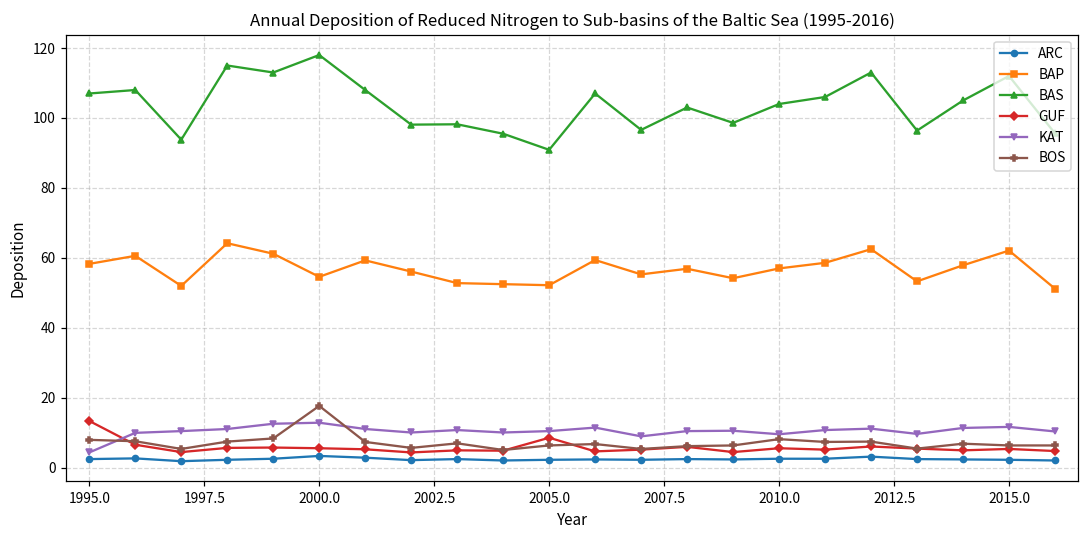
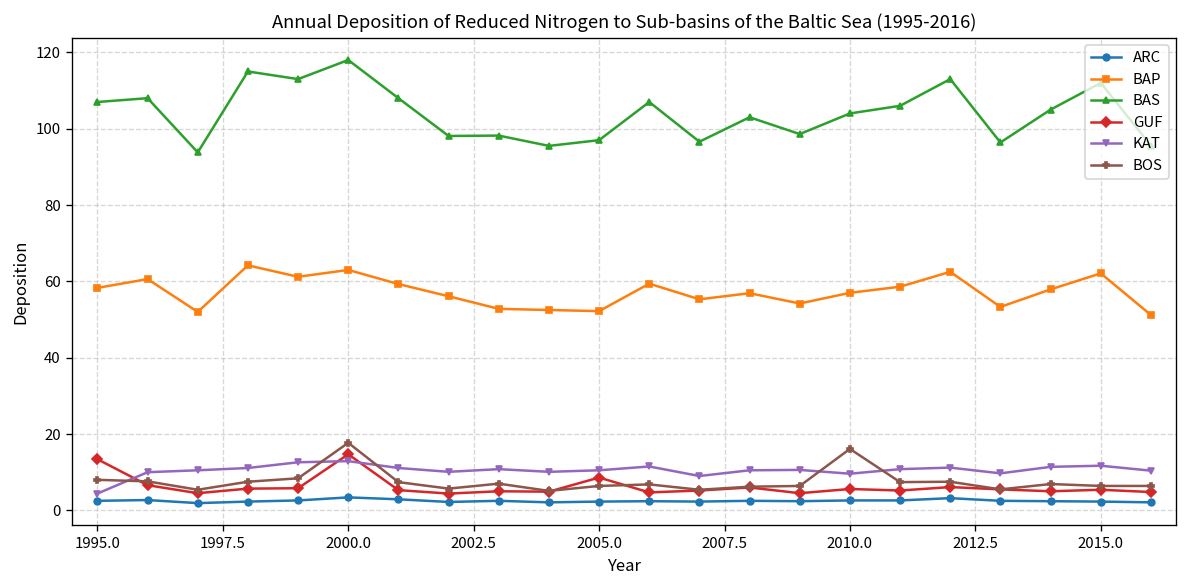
BAP, 2000.0: 55 -> 63
GUF, 2000.0: 6 -> 15
BAS, 2005.0: 91 -> 97
BOS, 2010.0: 8 -> 16
